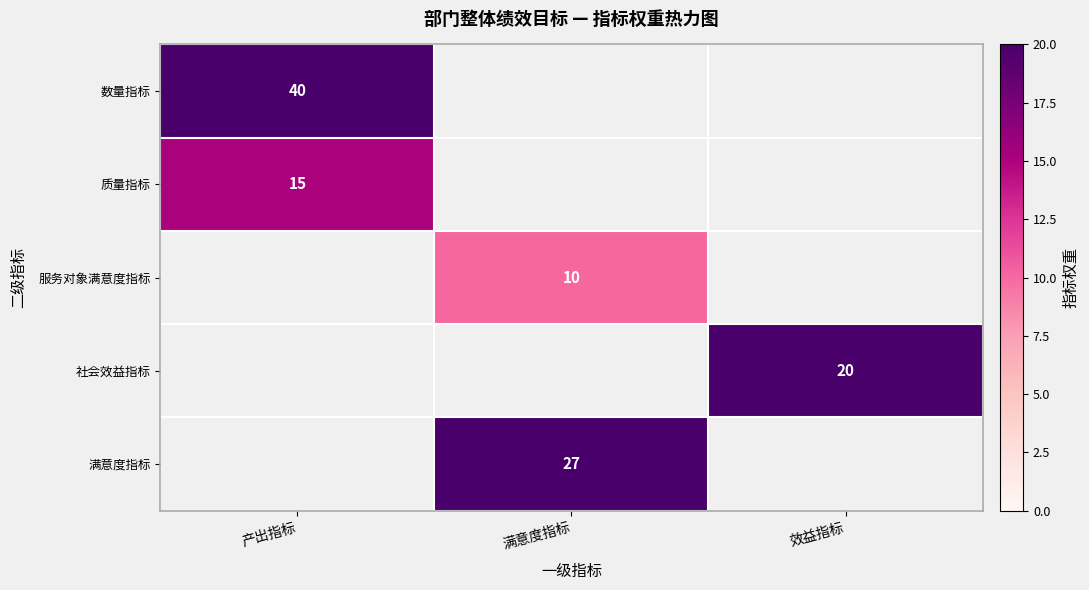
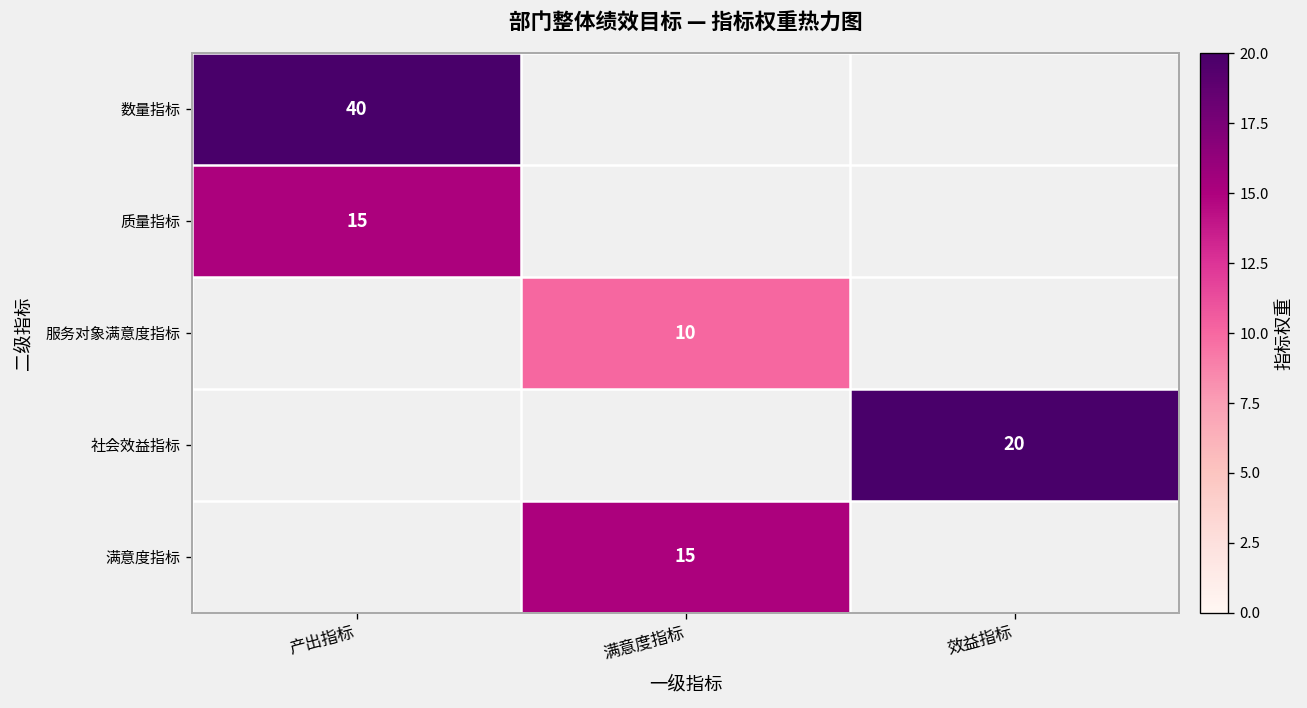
满意度指标, 满意度指标: 27 -> 15
